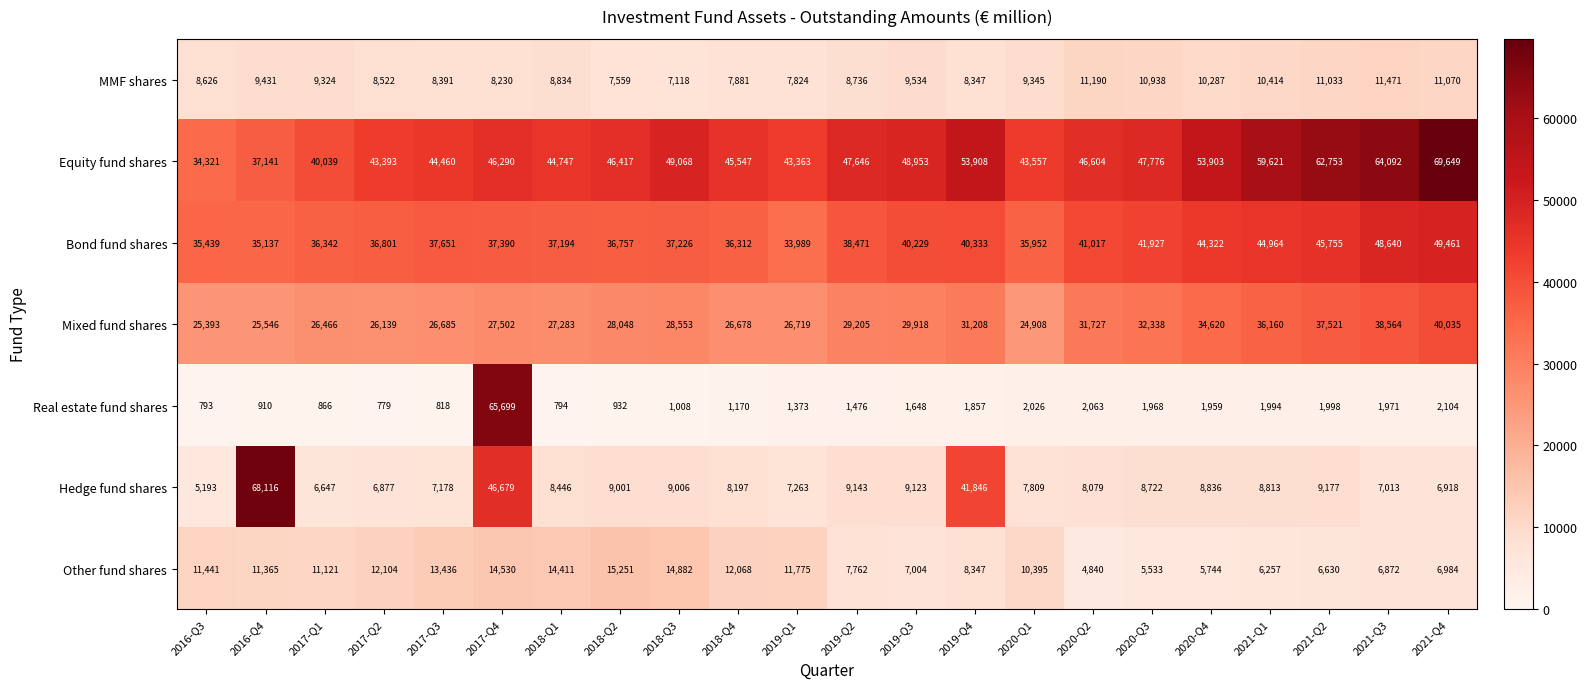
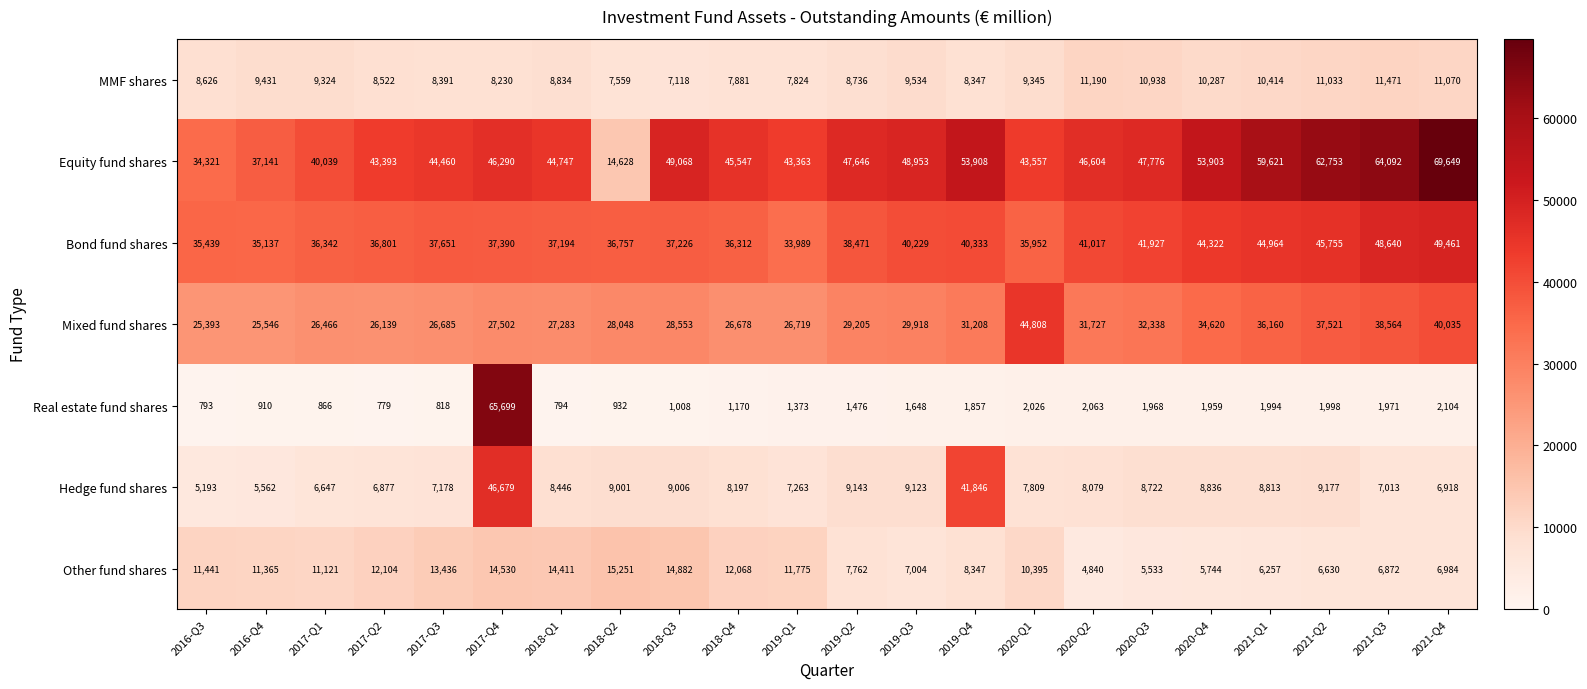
Equity fund shares, 2018-Q2: 46,417 -> 14,628
Mixed fund shares, 2020-Q1: 24,908 -> 44,808
Hedge fund shares, 2016-Q4: 68,116 -> 5,562
